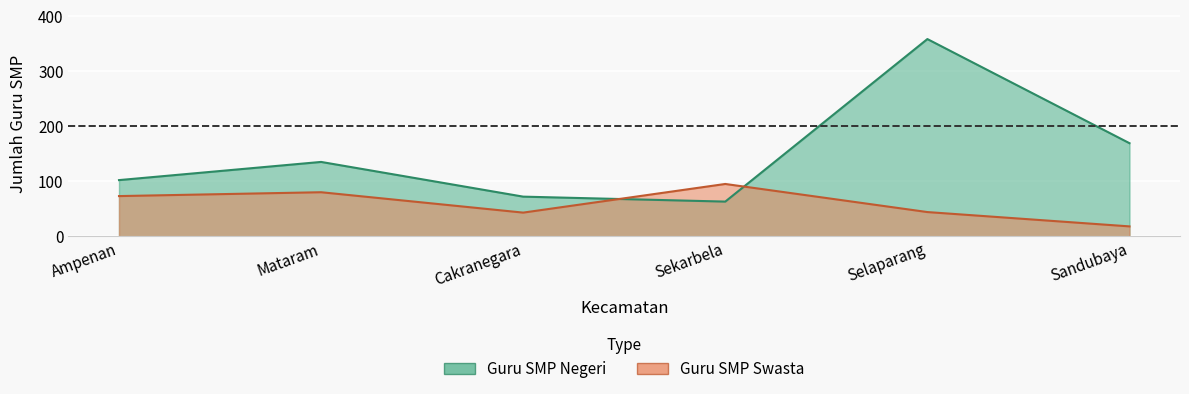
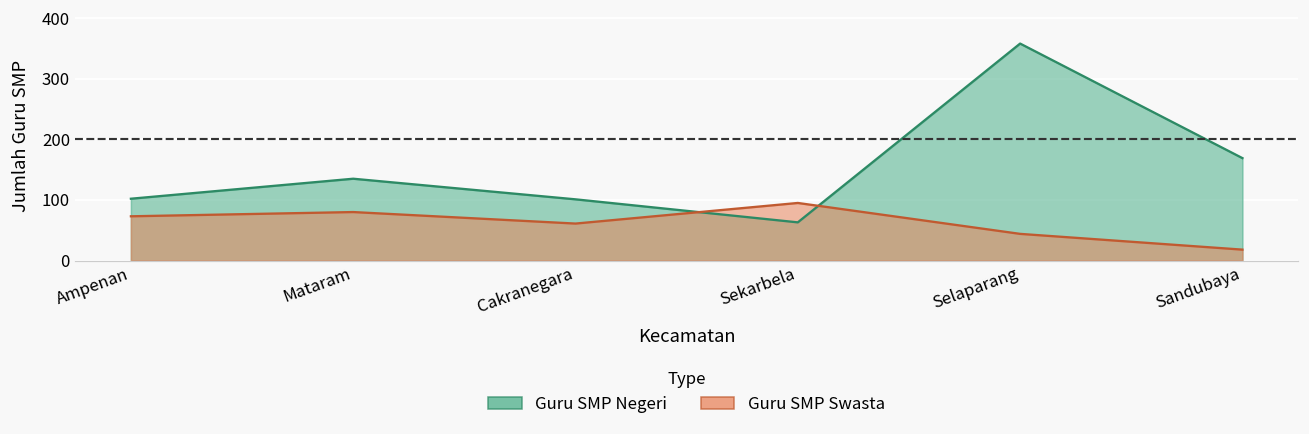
Guru SMP Negeri, Cakranegara: 70 -> 100
Guru SMP Swasta, Cakranegara: 40 -> 60
